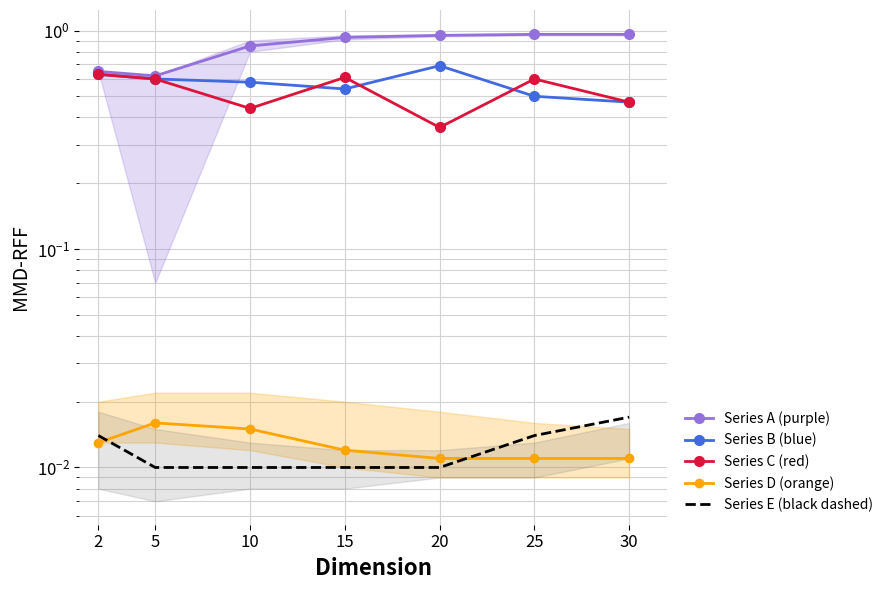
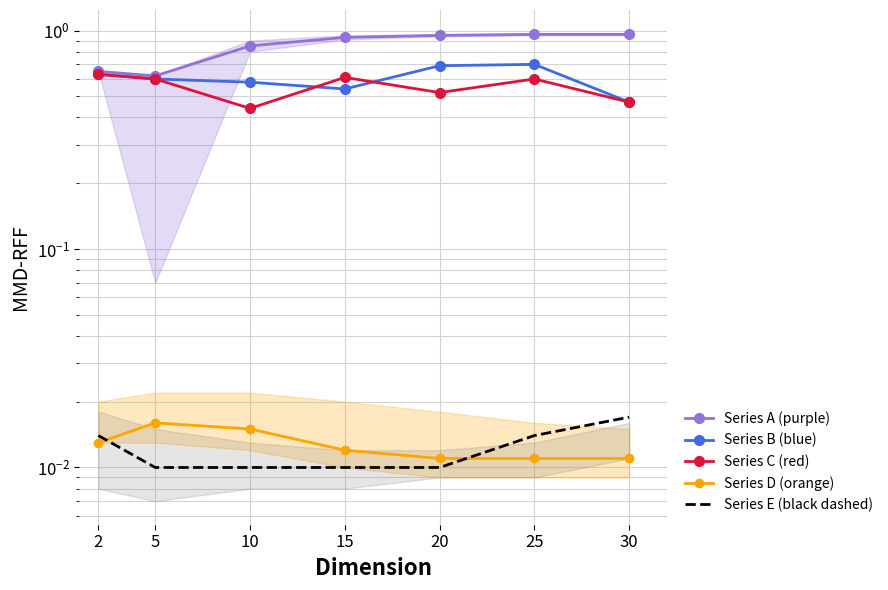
Series C (red), 20: 0.36 -> 0.52
Series B (blue), 25: 0.5 -> 0.7
